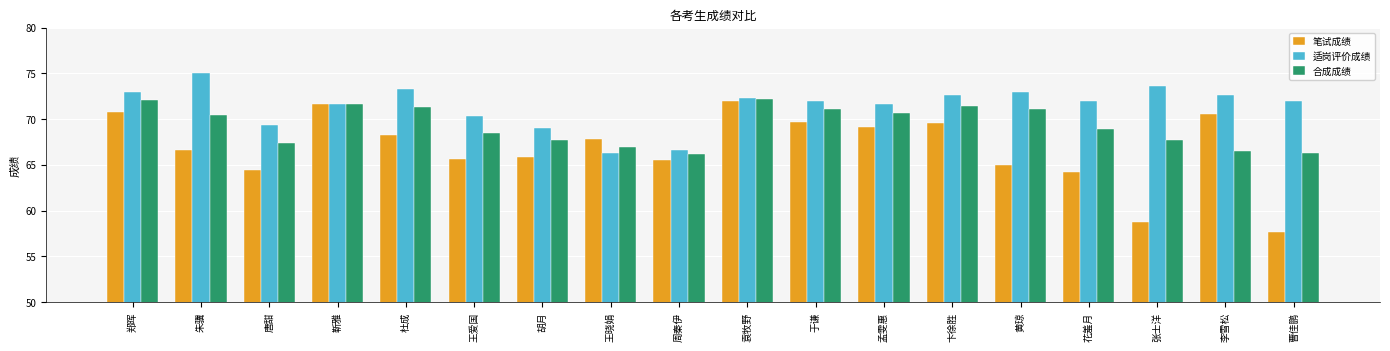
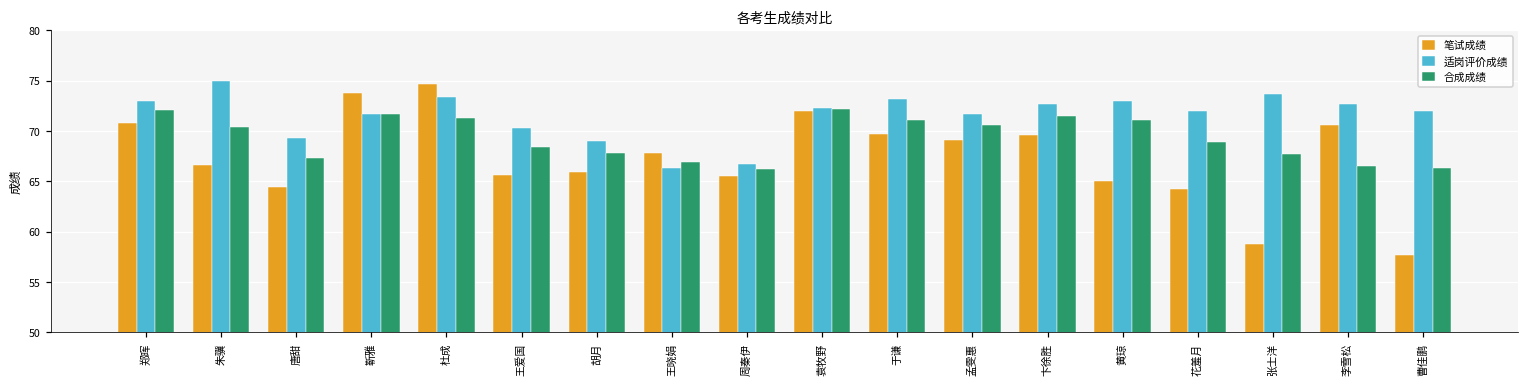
笔试成绩, 靳雅: 72 -> 74
笔试成绩, 杜成: 68 -> 75
适岗评价成绩, 于谦: 72 -> 73
